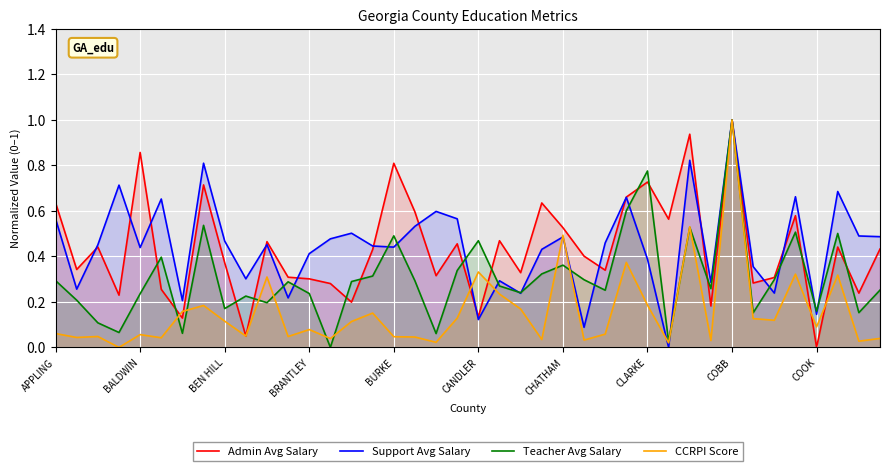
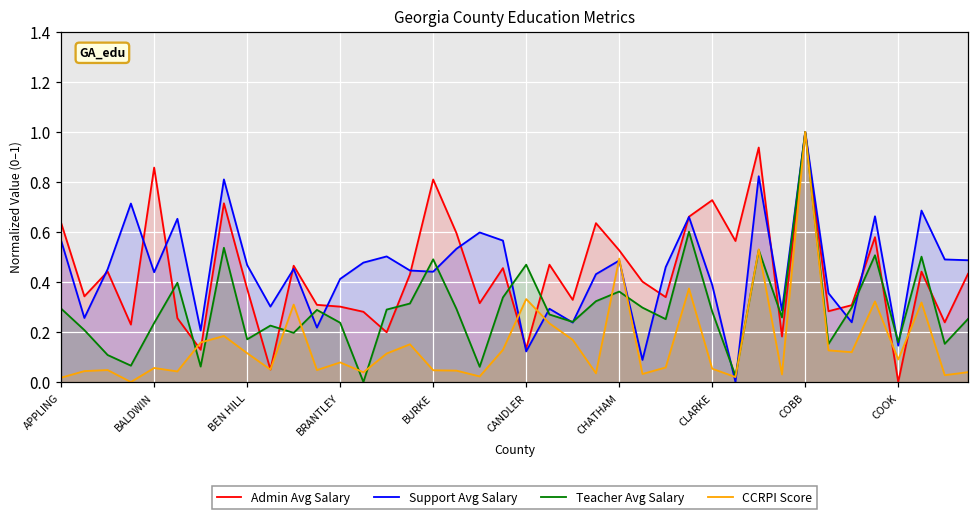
CCRPI Score, APPLING: 0.06 -> 0.02
Teacher Avg Salary, CLARKE: 0.78 -> 0.28
CCRPI Score, CLARKE: 0.19 -> 0.05
